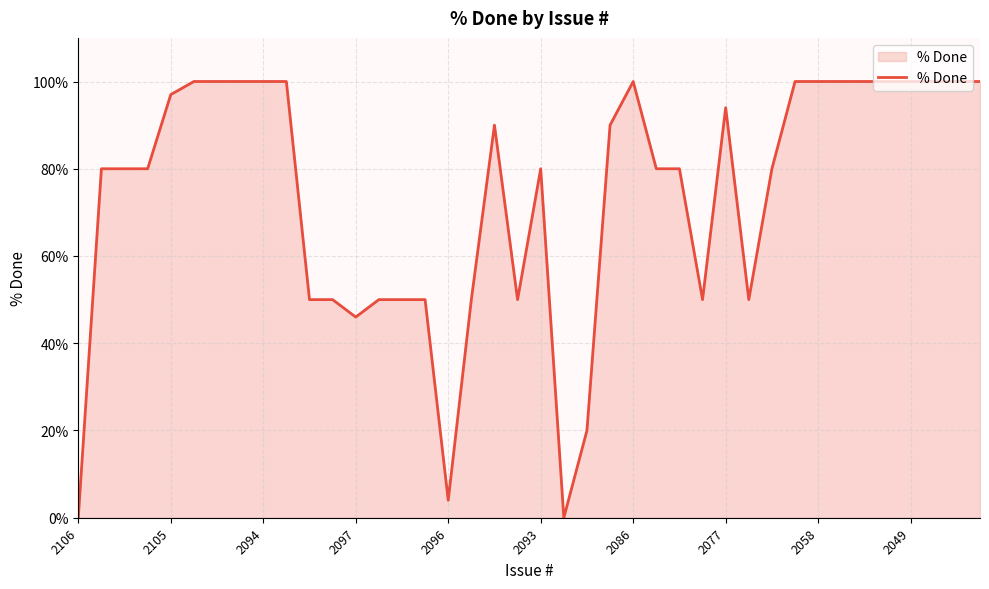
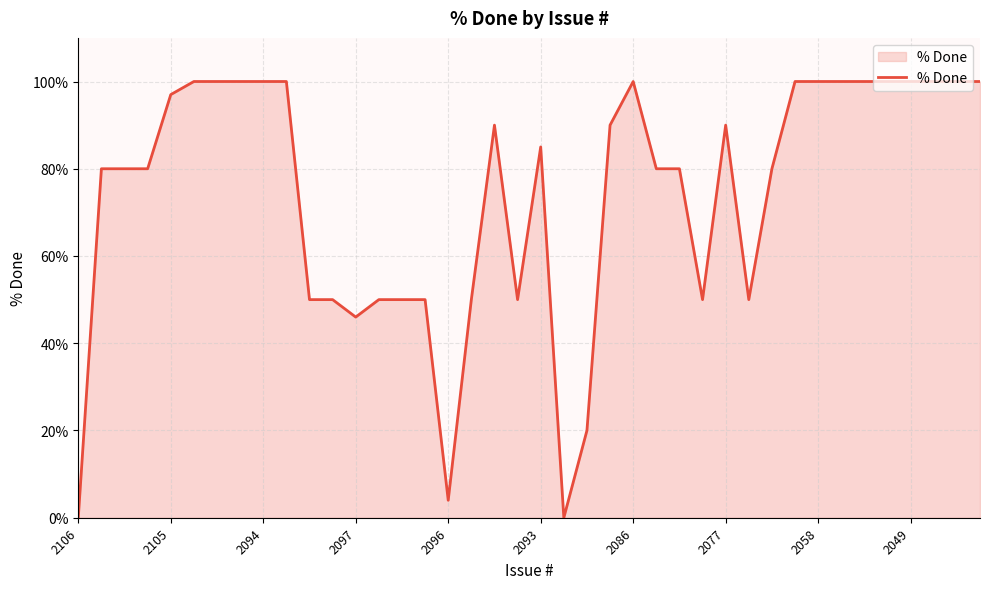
2093: 80% -> 85%
2077: 94% -> 90%
